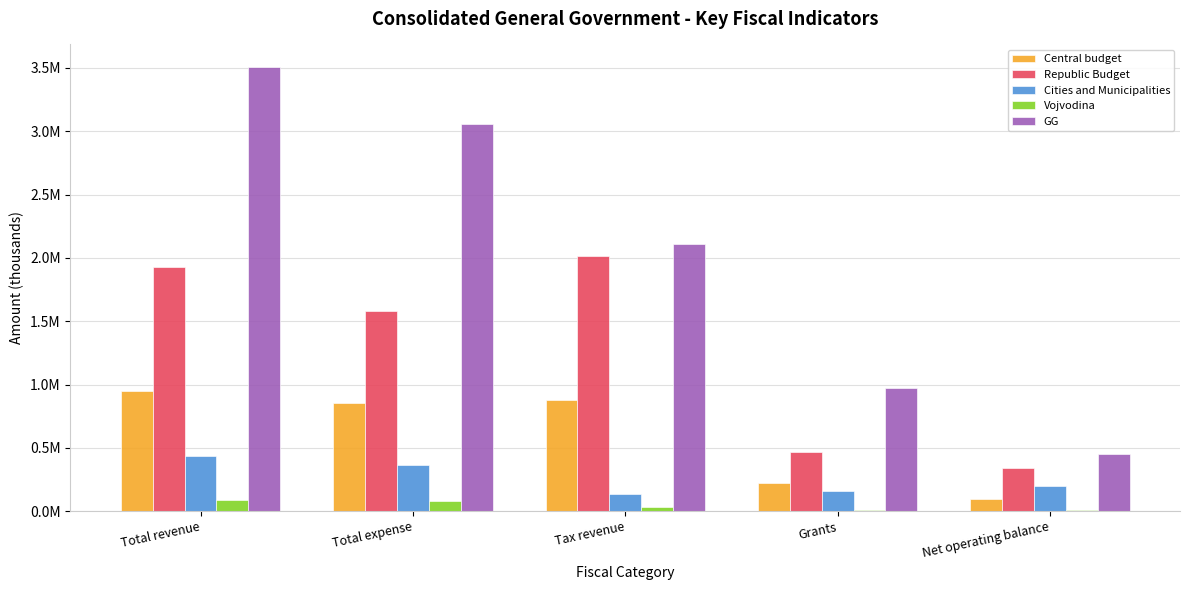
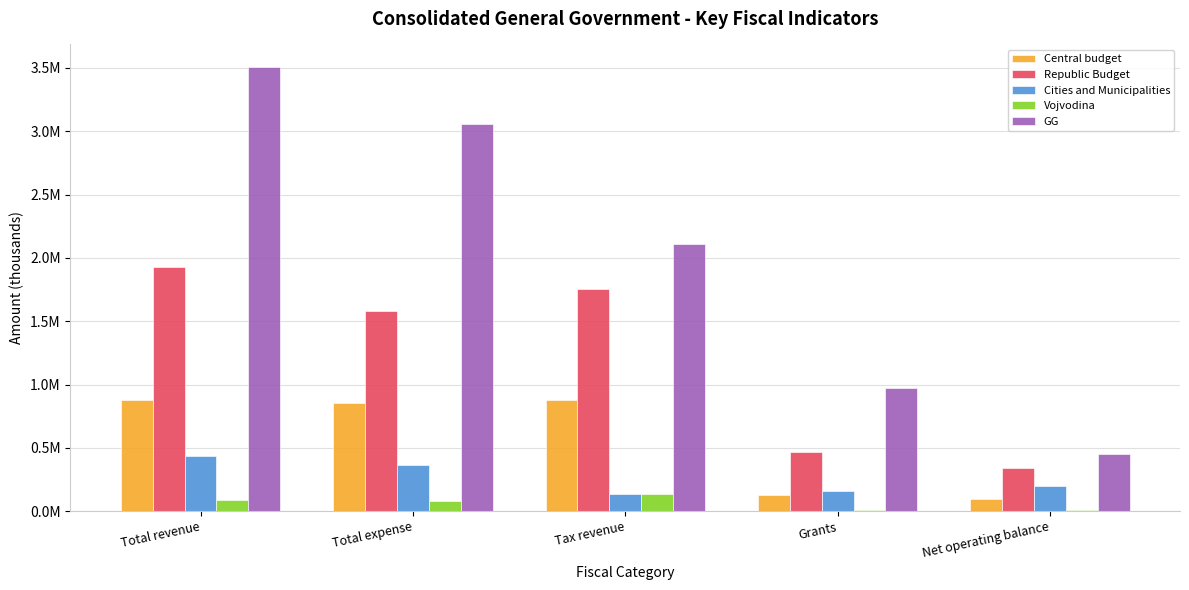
Central budget, Total revenue: 950000 -> 870000
Republic Budget, Tax revenue: 2020000 -> 1750000
Vojvodina, Tax revenue: 30000 -> 130000
Central budget, Grants: 220000 -> 130000
